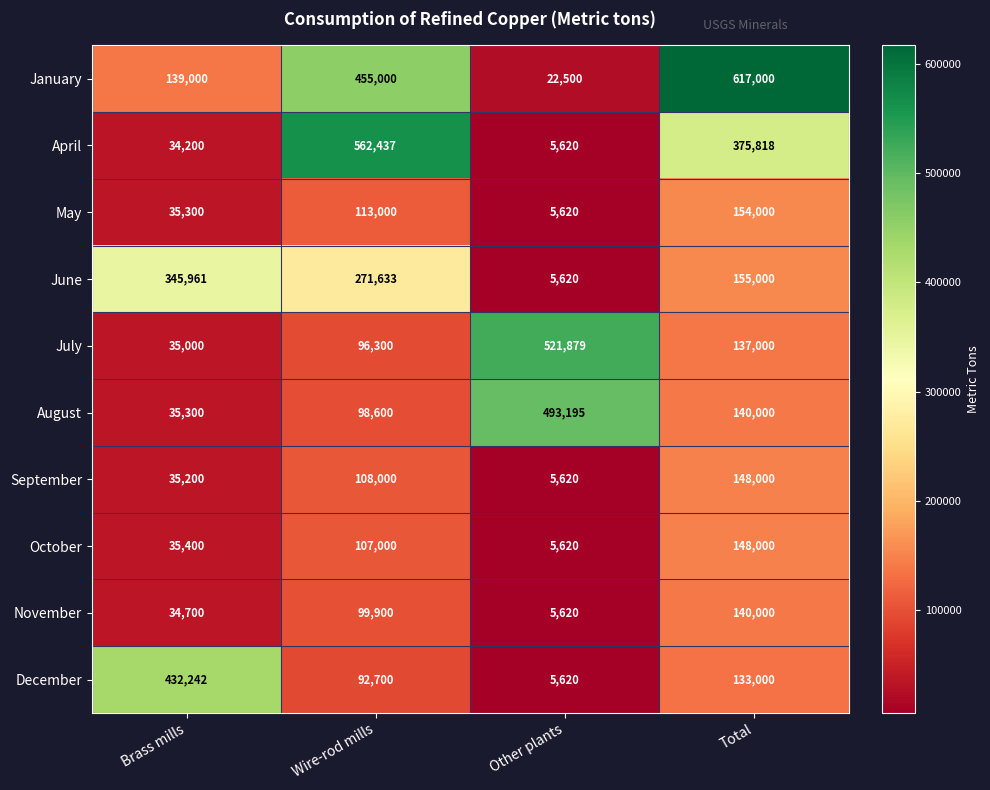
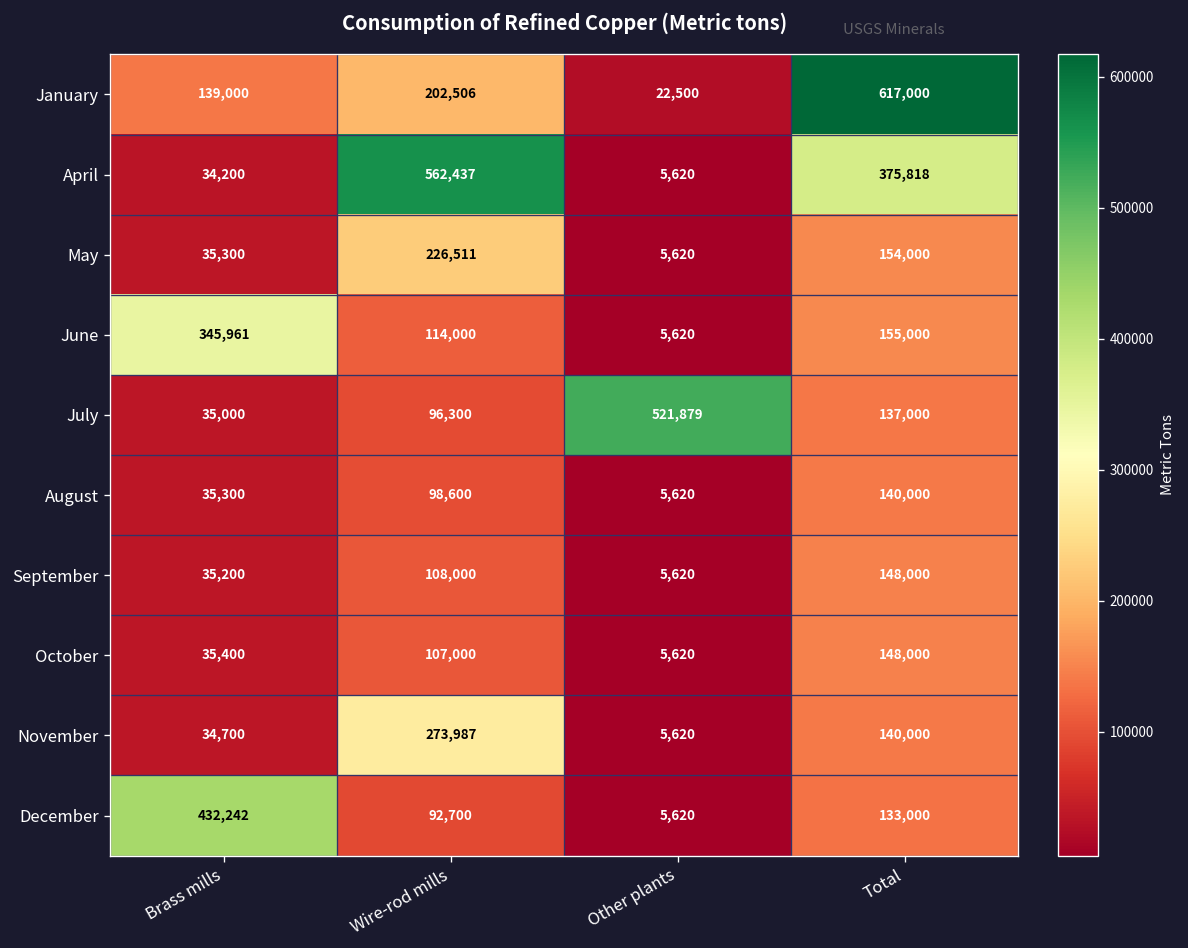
January, Wire-rod mills: 455,000 -> 202,506
May, Wire-rod mills: 113,000 -> 226,511
June, Wire-rod mills: 271,633 -> 114,000
August, Other plants: 493,195 -> 5,620
November, Wire-rod mills: 99,900 -> 273,987
